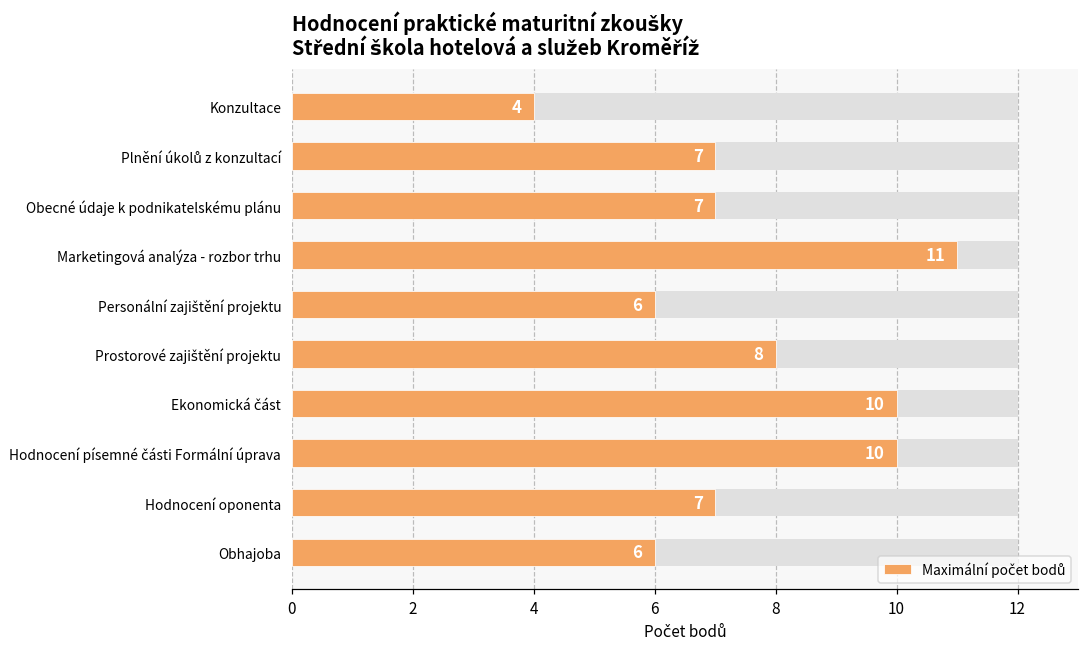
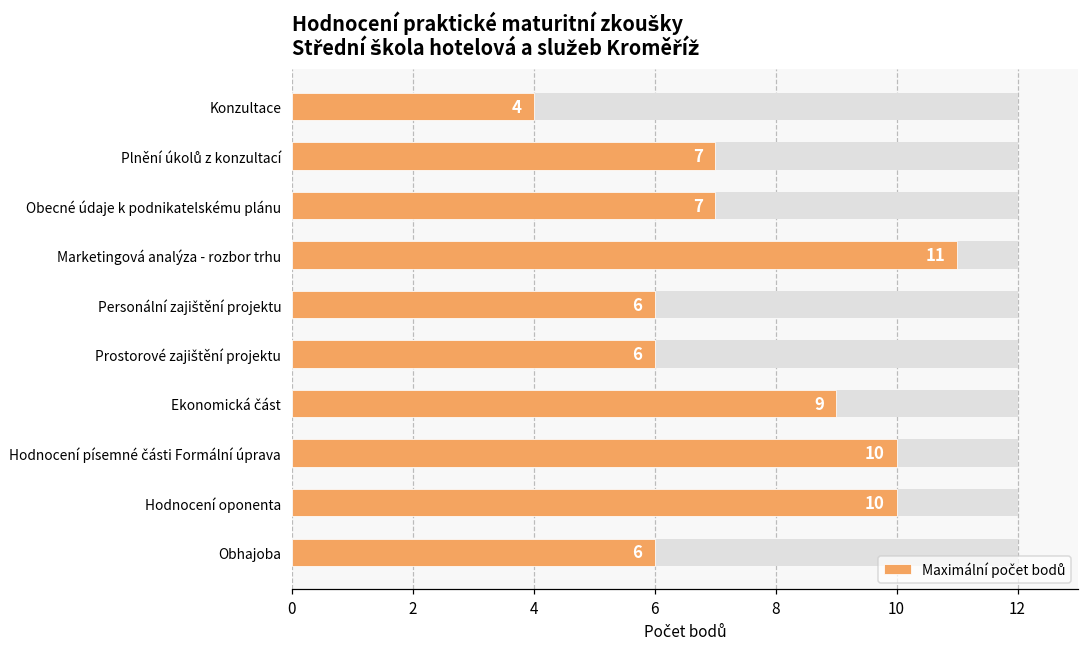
Maximální počet bodů, Prostorové zajištění projektu: 8 -> 6
Maximální počet bodů, Ekonomická část: 10 -> 9
Maximální počet bodů, Hodnocení oponenta: 7 -> 10
